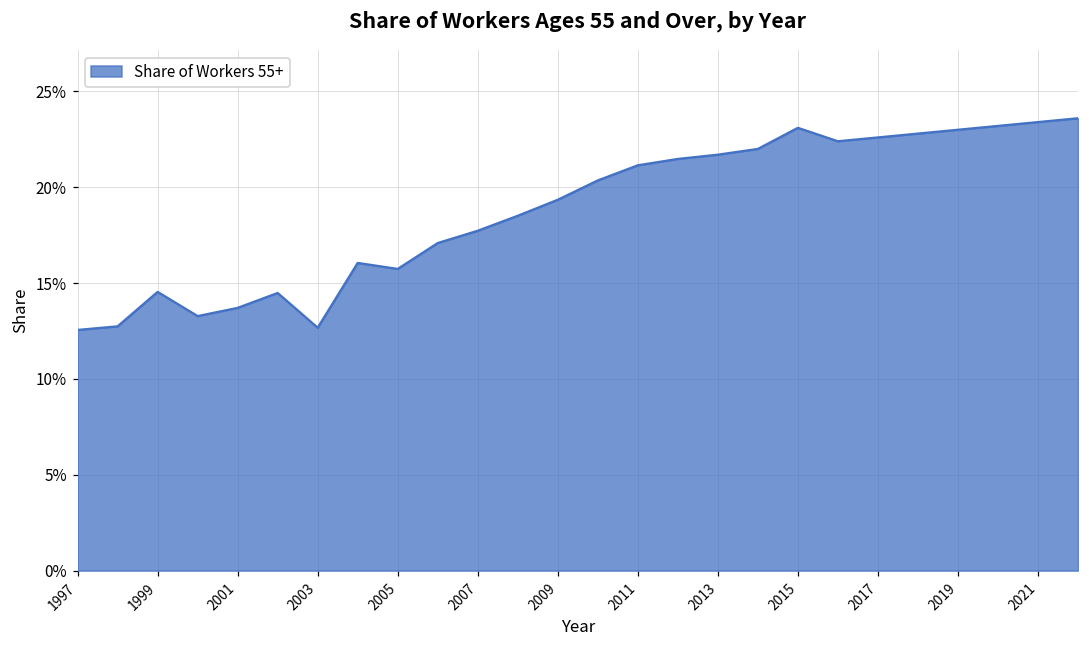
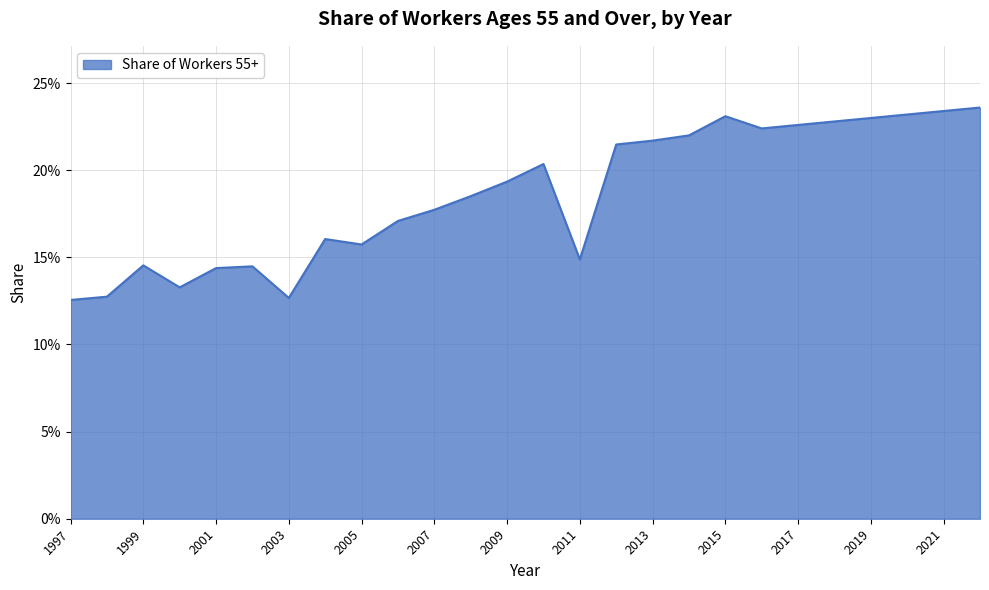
2001: 13.7% -> 14.4%
2011: 21.1% -> 14.9%
